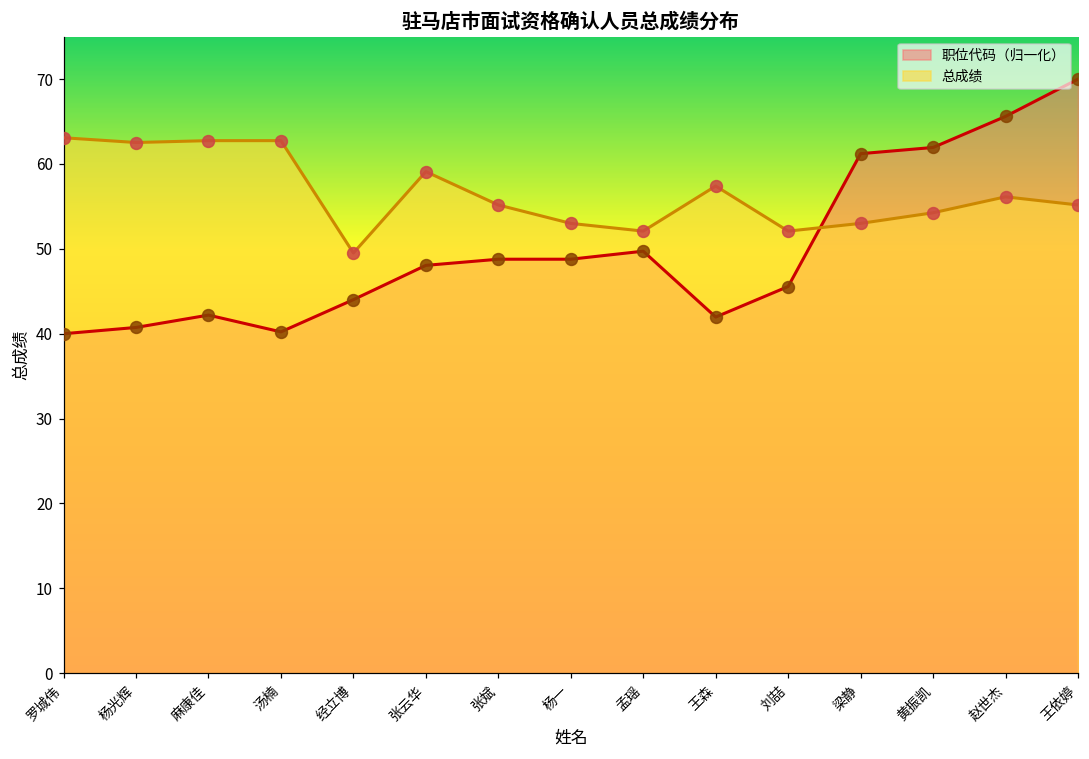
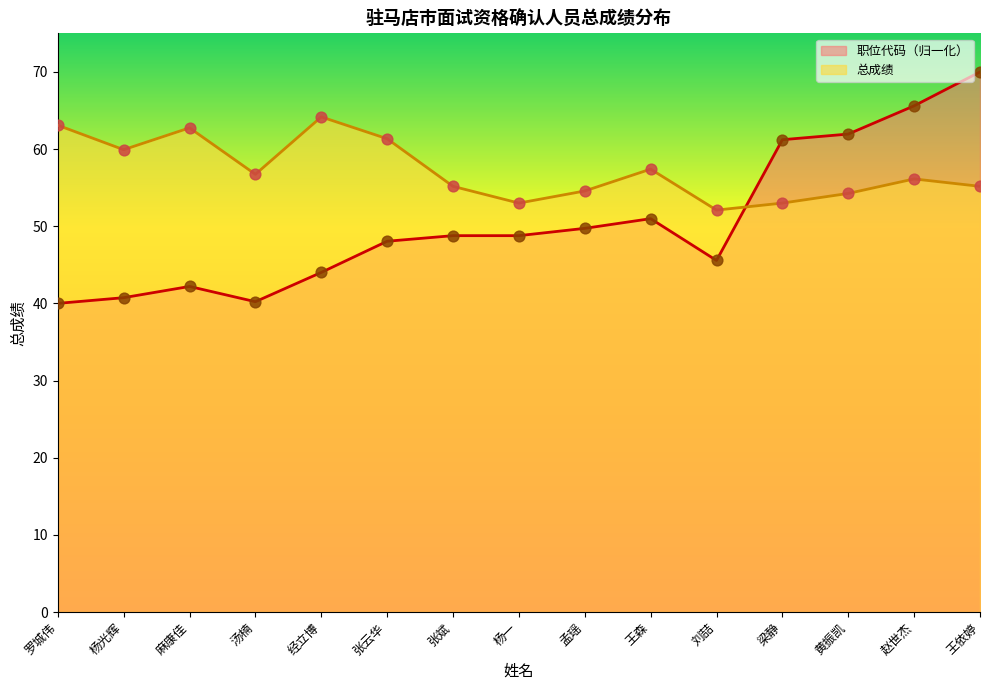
总成绩, 杨光辉: 63 -> 60
总成绩, 汤楠: 63 -> 57
总成绩, 经立博: 50 -> 64
总成绩, 张云华: 59 -> 61
总成绩, 孟瑶: 52 -> 55
职位代码（归一化）, 王森: 42 -> 51
